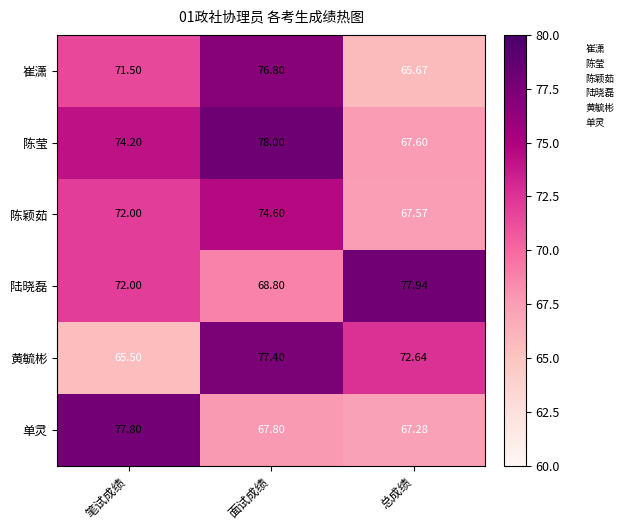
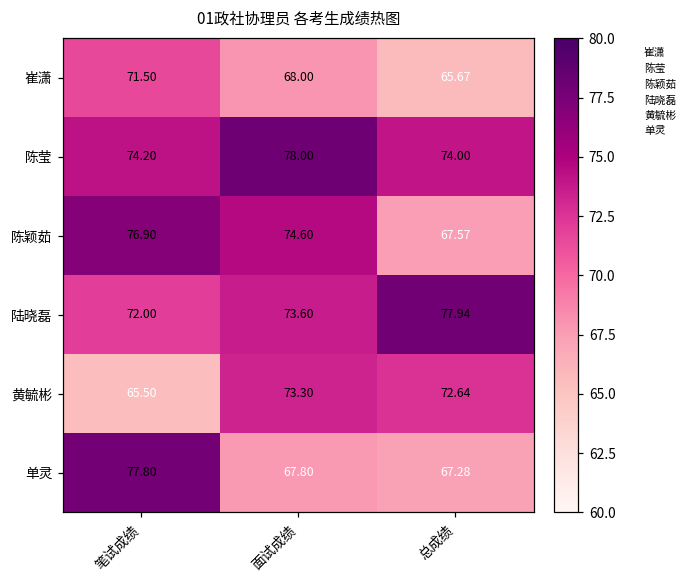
崔潇, 面试成绩: 76.80 -> 68.00
陈莹, 总成绩: 67.60 -> 74.00
陈颖茹, 笔试成绩: 72.00 -> 76.90
陆晓磊, 面试成绩: 68.80 -> 73.60
黄毓彬, 面试成绩: 77.40 -> 73.30
